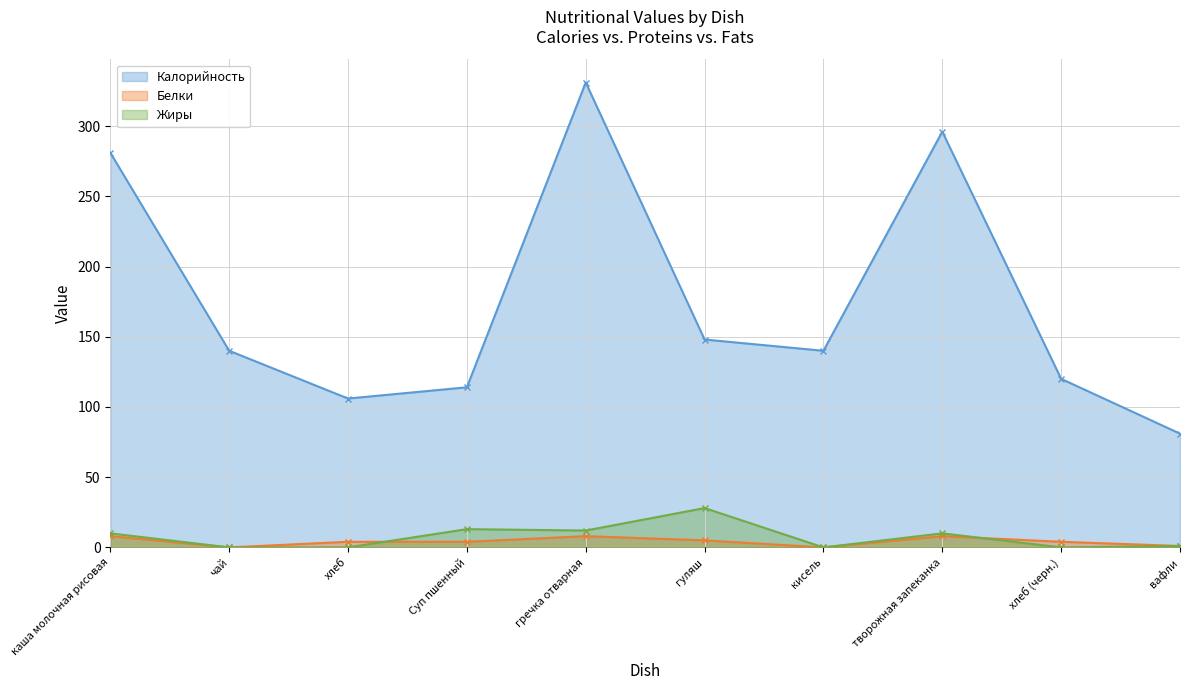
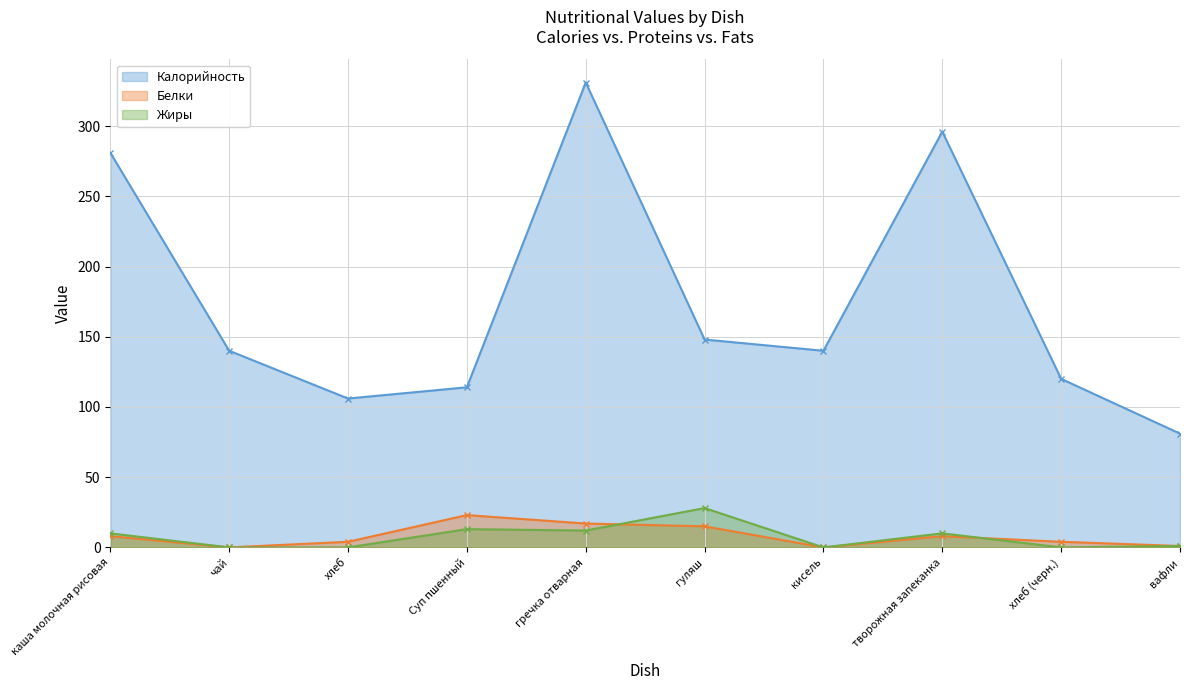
Белки, Суп пшенный: 4 -> 23
Белки, гречка отварная: 8 -> 17
Белки, гуляш: 5 -> 15
